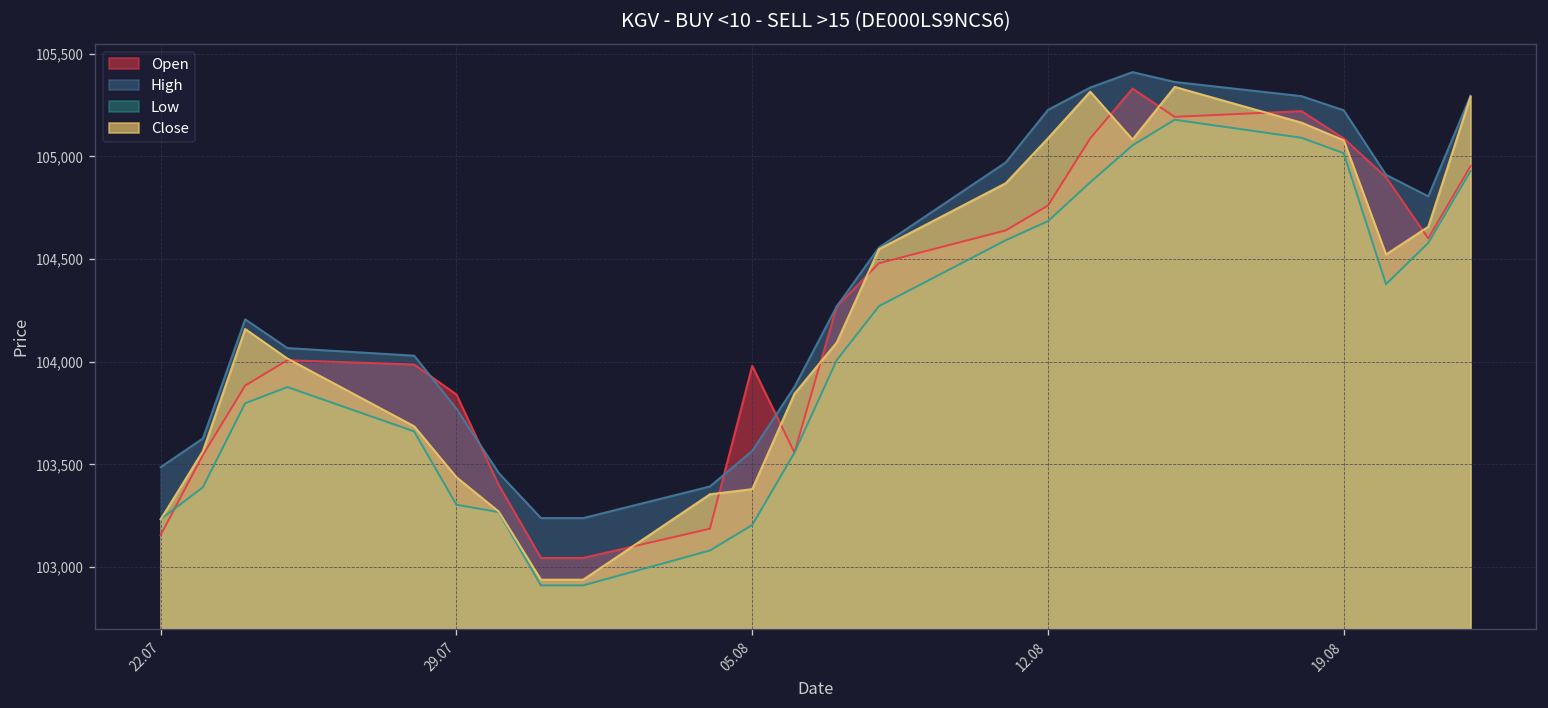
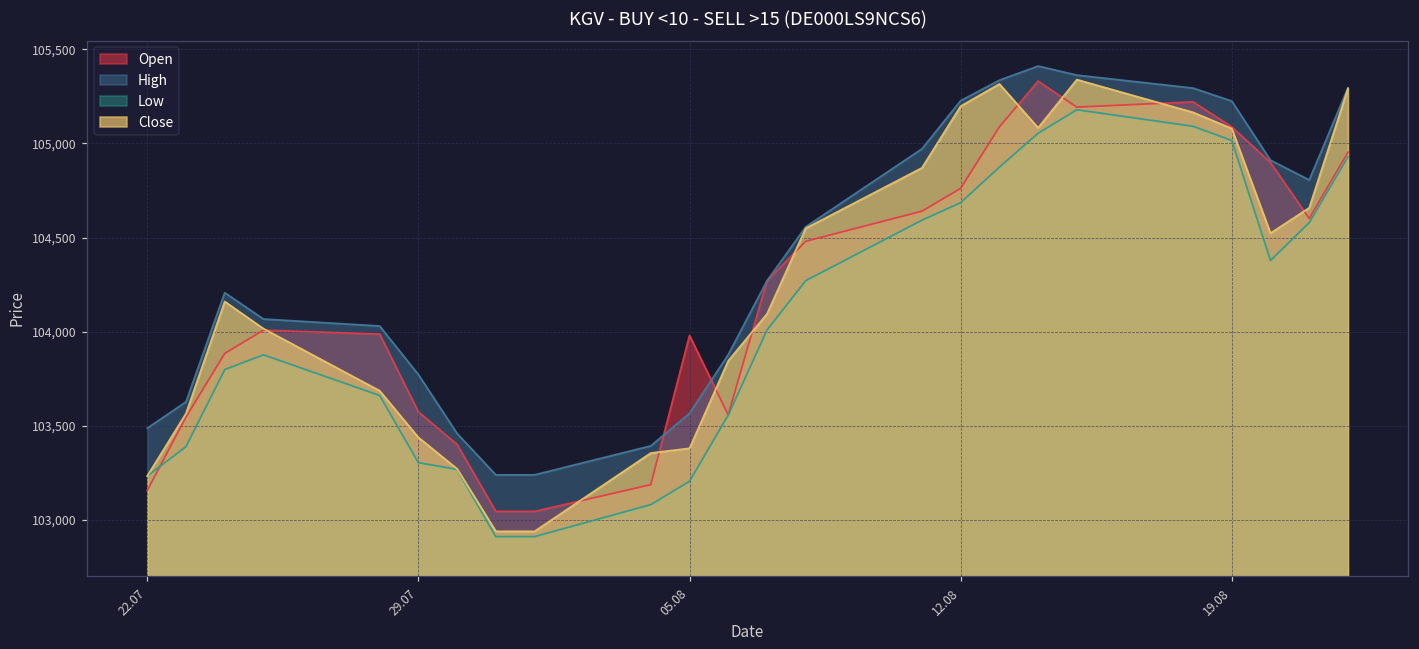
Open, 29.07: 103,840 -> 103,570
Close, 12.08: 105,090 -> 105,200
